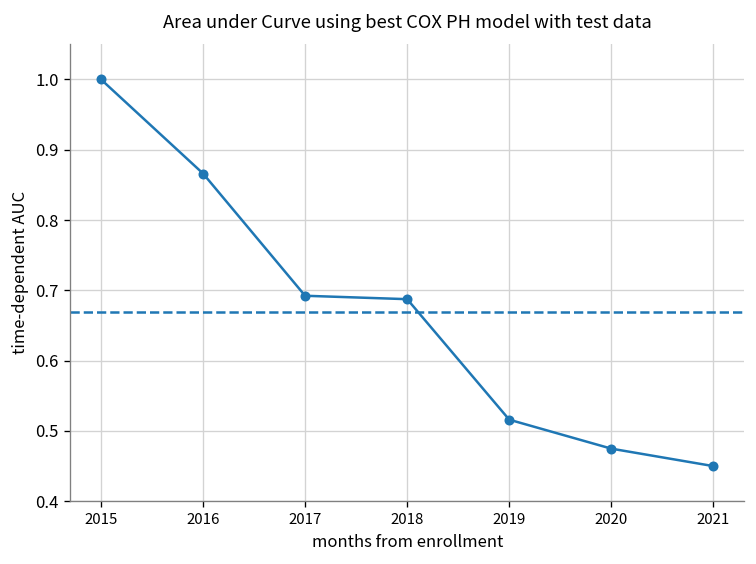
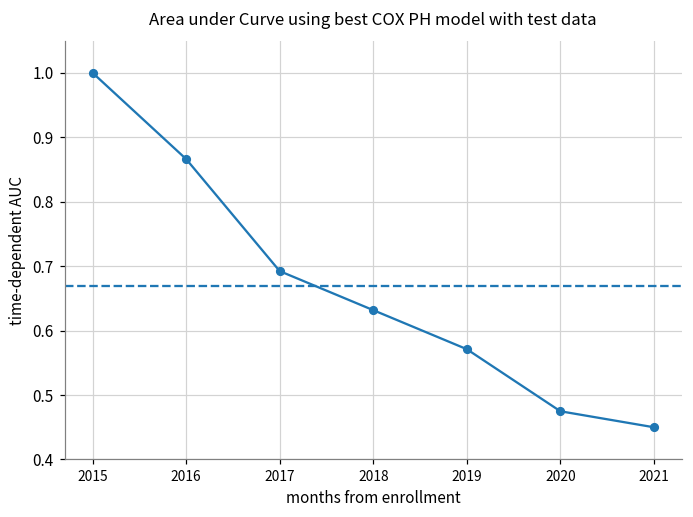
2018: 0.69 -> 0.63
2019: 0.52 -> 0.57
